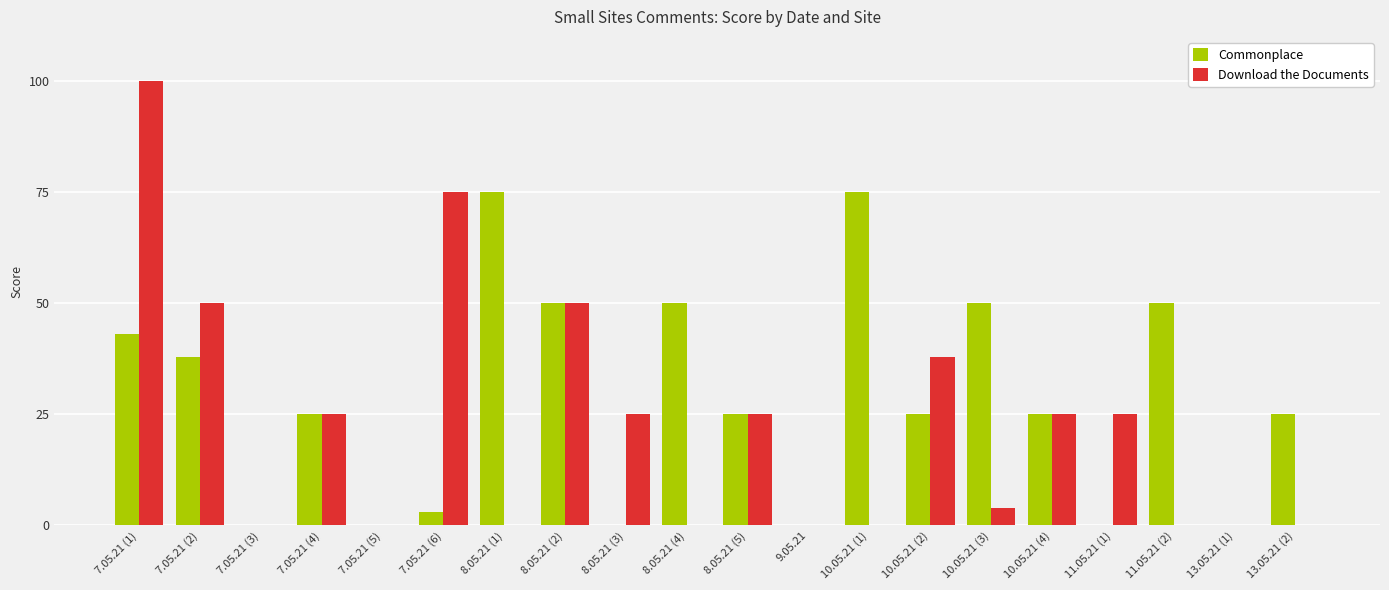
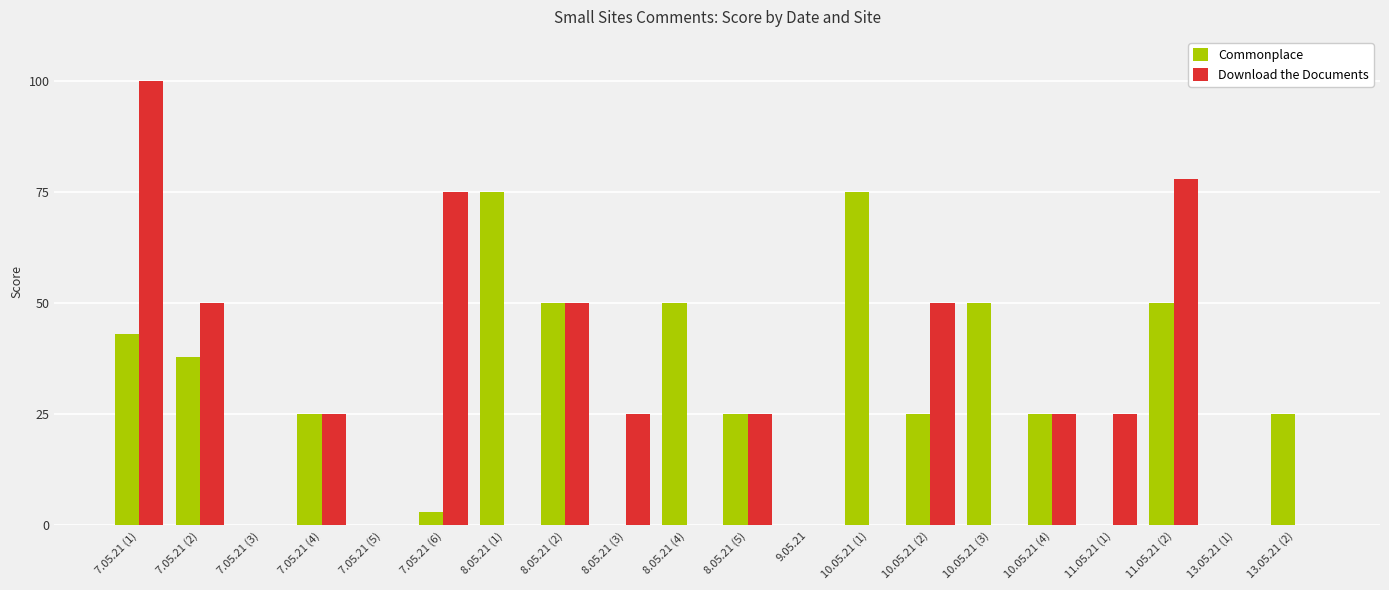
Download the Documents, 10.05.21 (2): 38 -> 50
Download the Documents, 10.05.21 (3): 4 -> 0
Download the Documents, 11.05.21 (2): 0 -> 78
